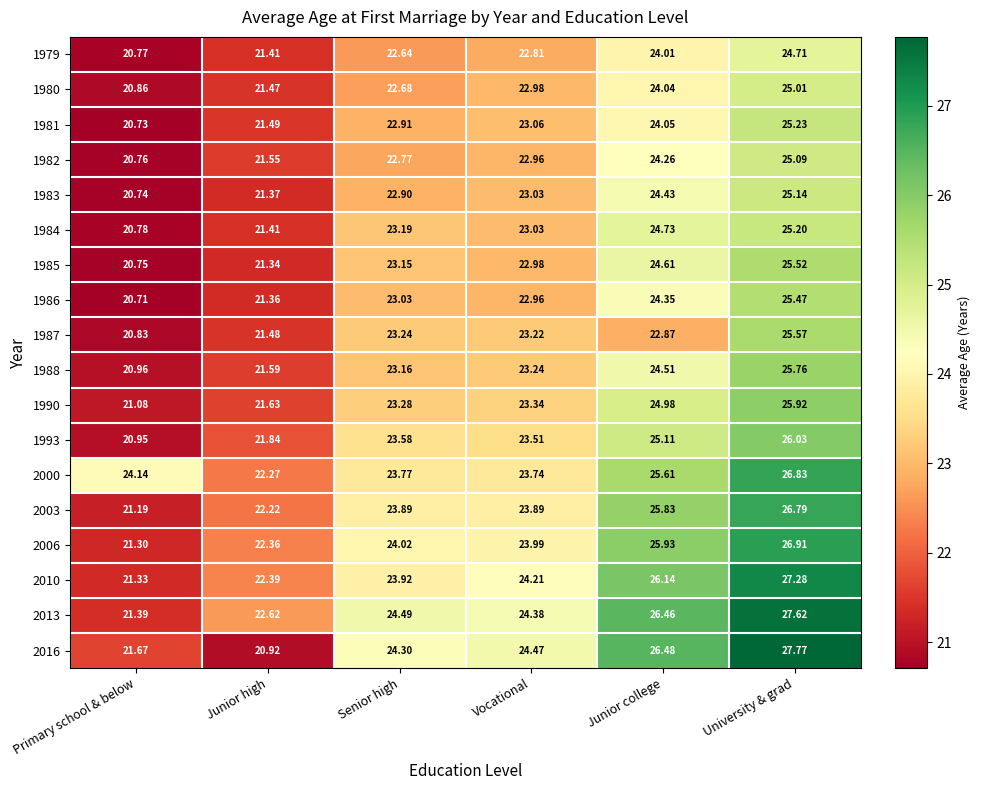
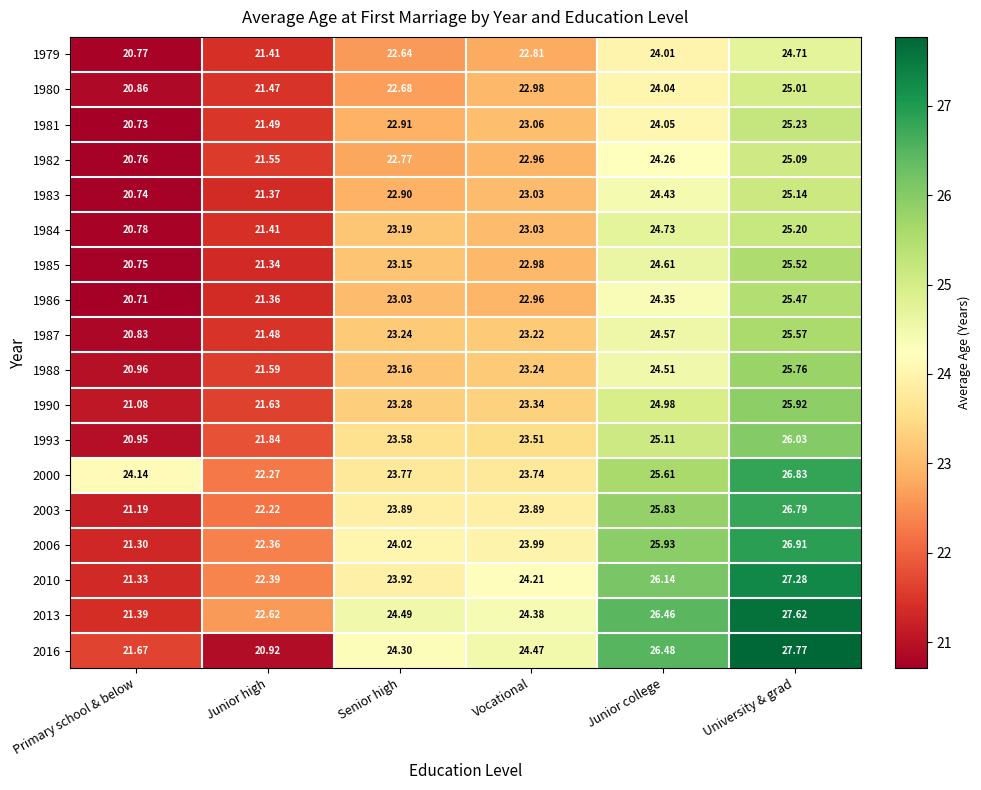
1987, Junior college: 22.87 -> 24.57
